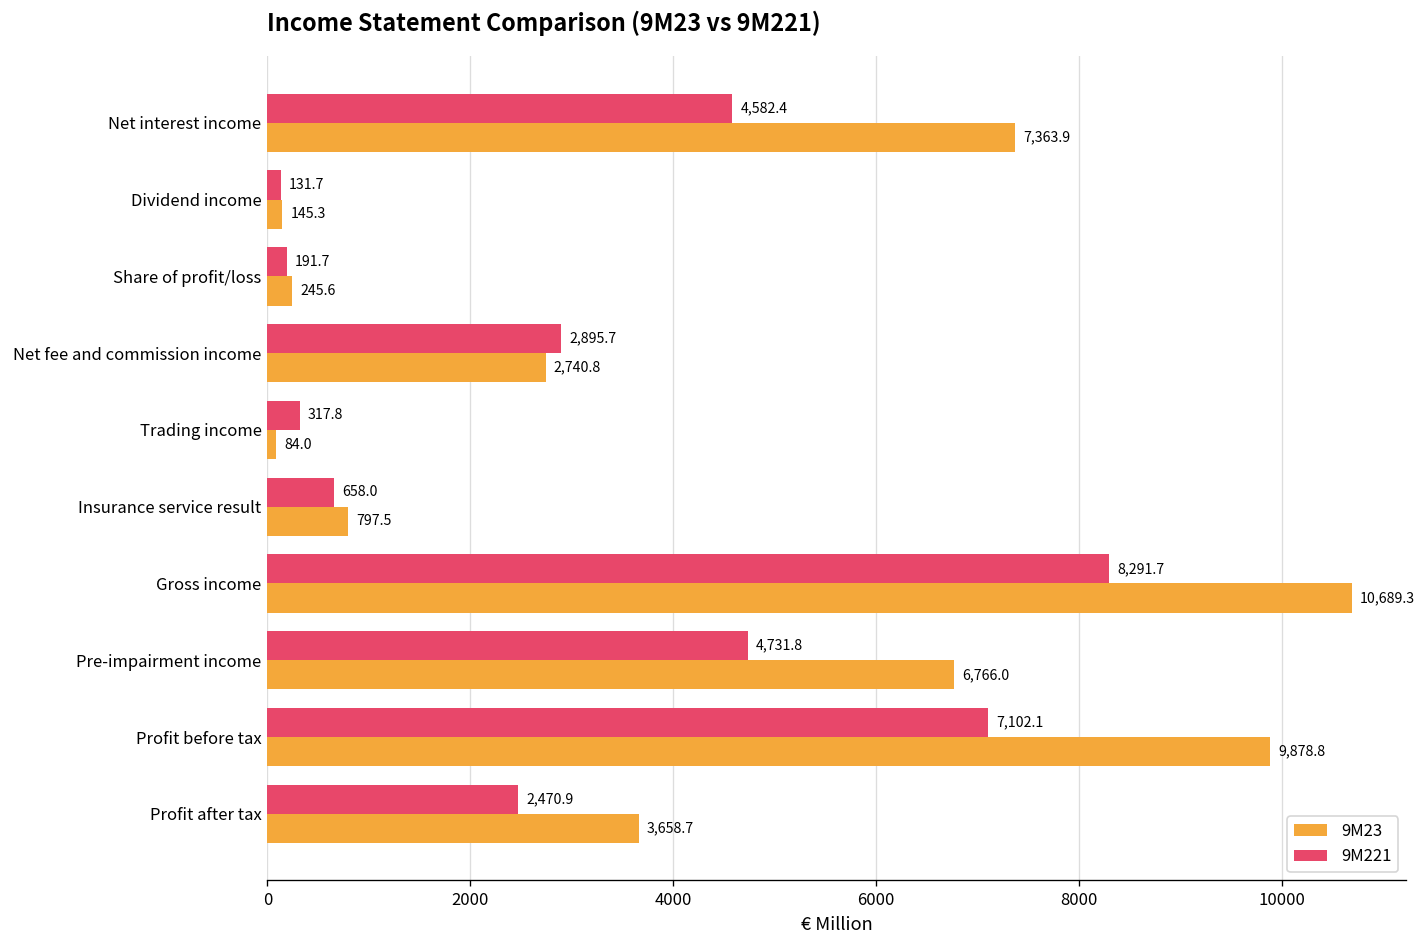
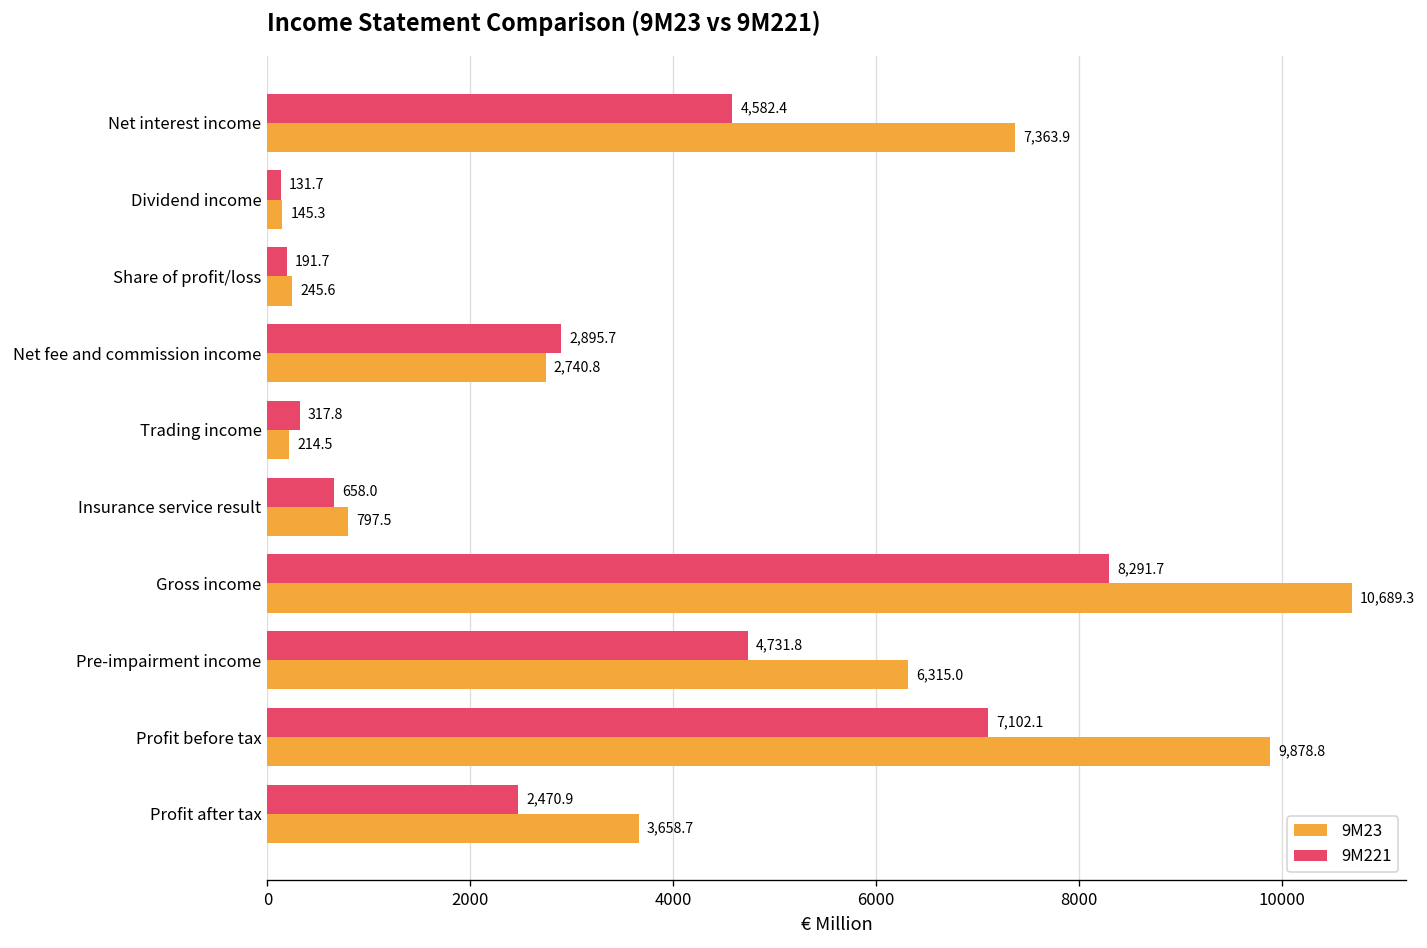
9M23, Trading income: 84.0 -> 214.5
9M23, Pre-impairment income: 6,766.0 -> 6,315.0
